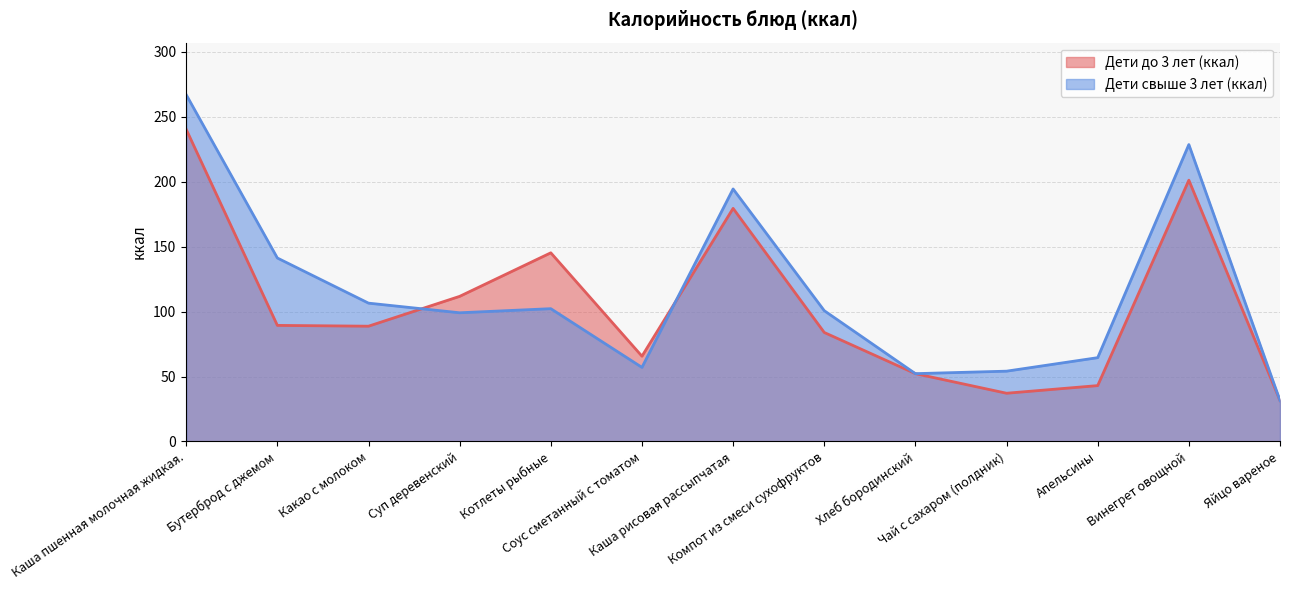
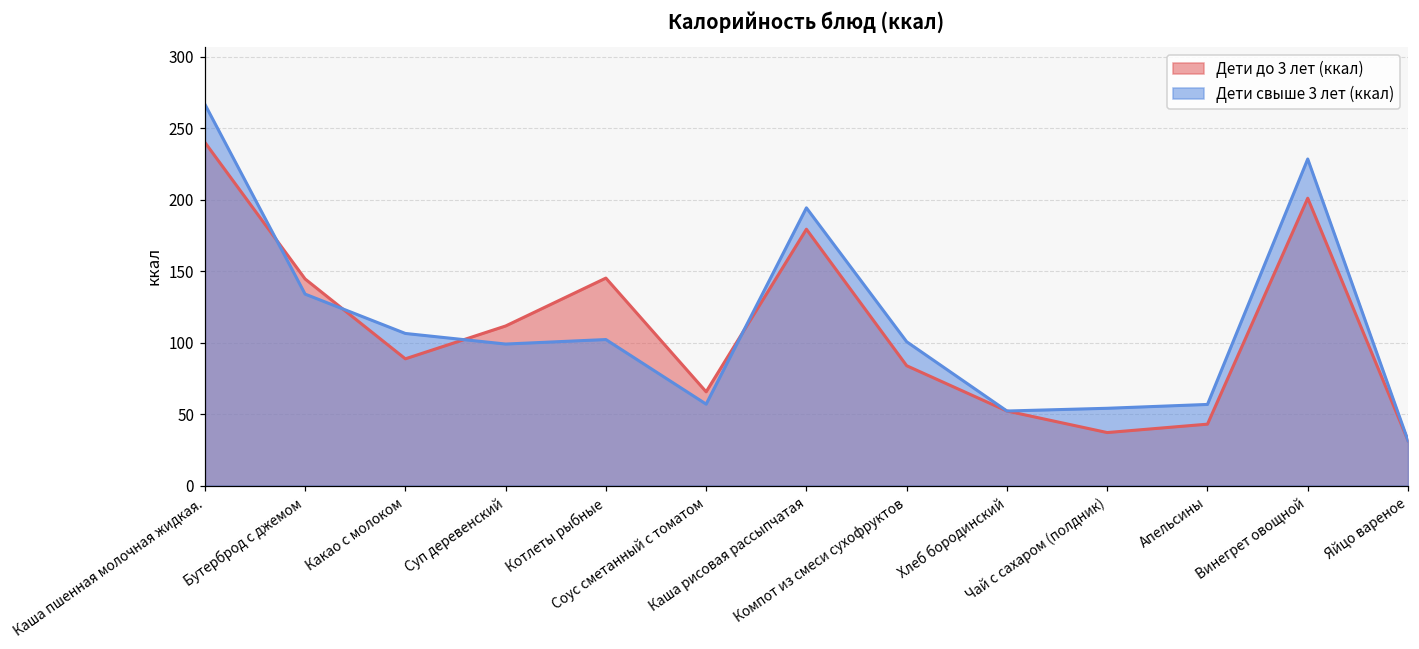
Дети до 3 лет (ккал), Бутерброд с джемом: 89 -> 145
Дети свыше 3 лет (ккал), Бутерброд с джемом: 141 -> 134
Дети свыше 3 лет (ккал), Апельсины: 65 -> 57
